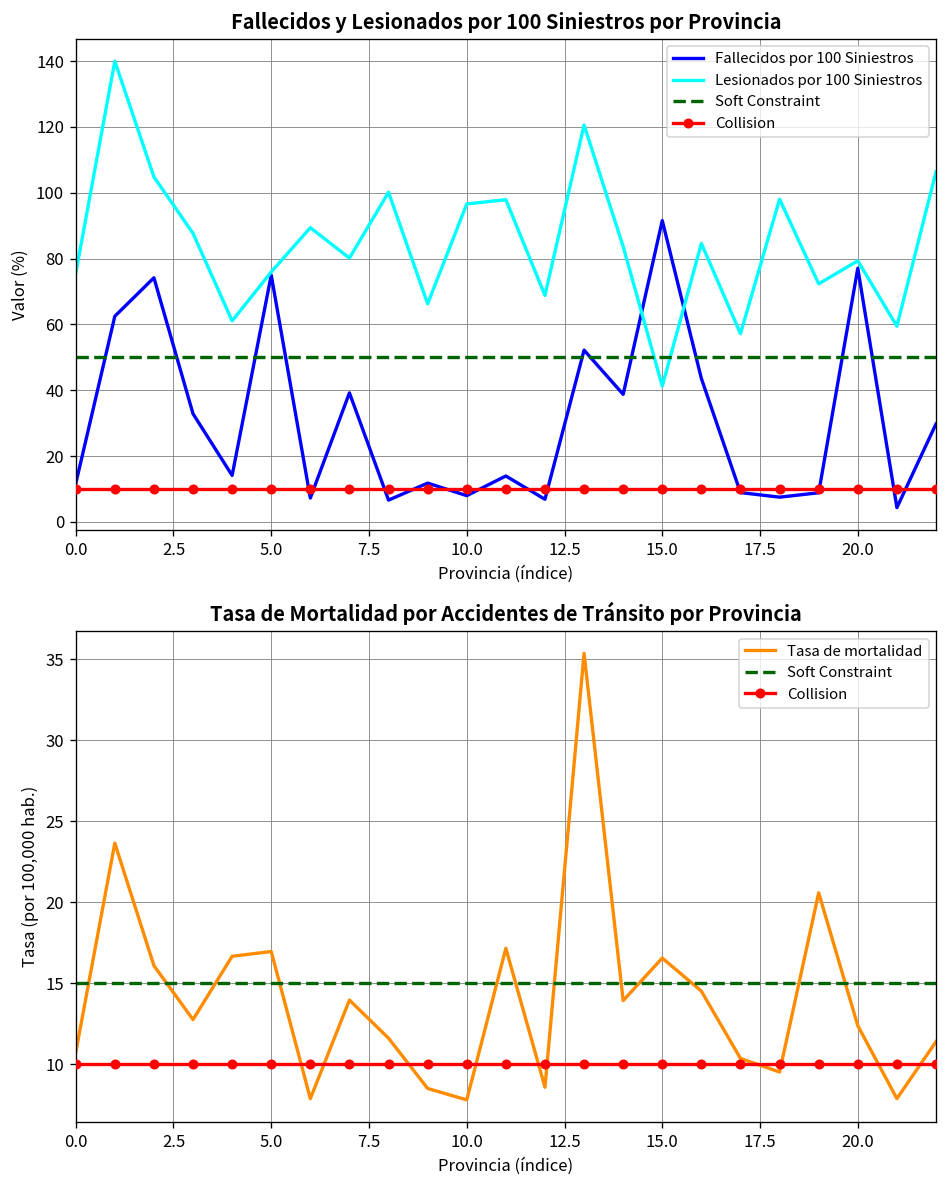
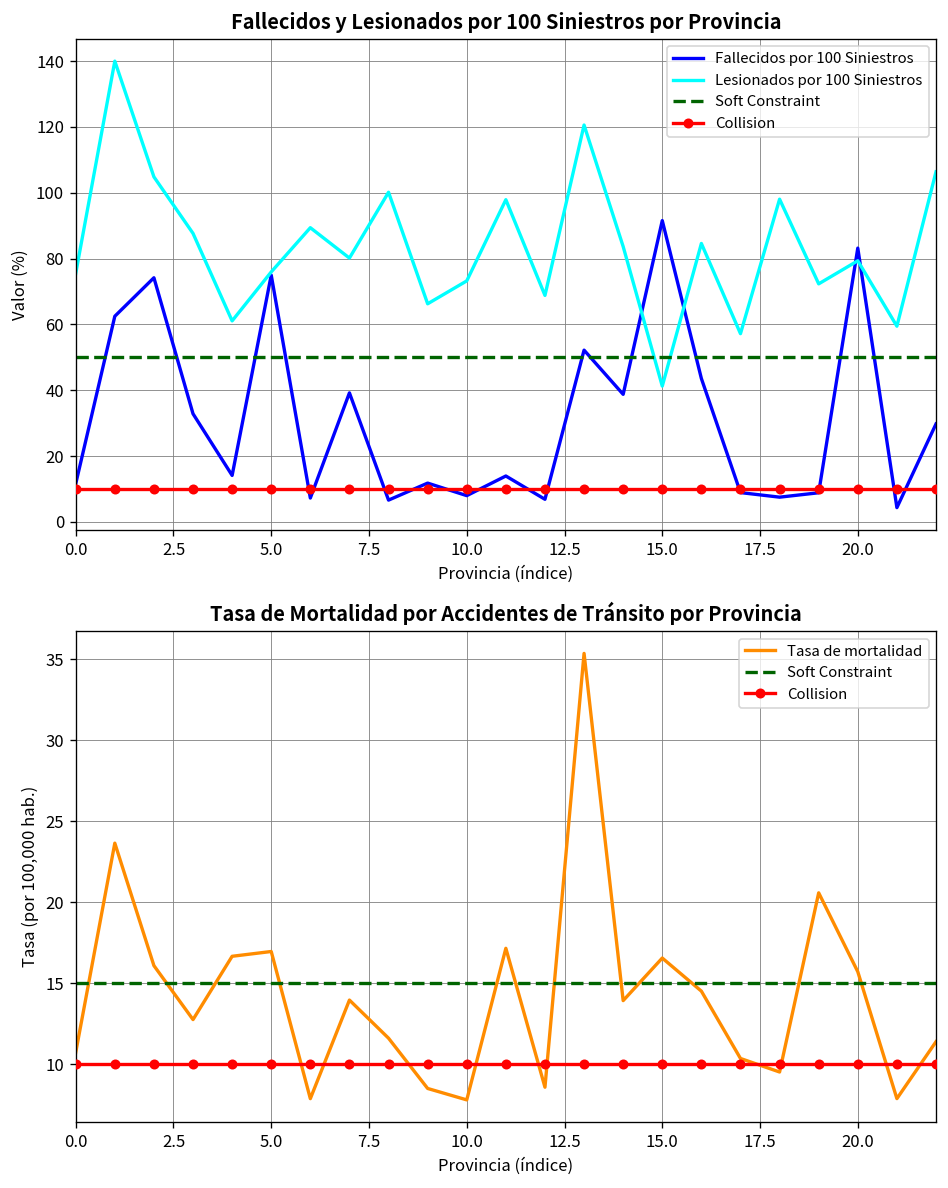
Fallecidos y Lesionados por 100 Siniestros por Provincia, Lesionados por 100 Siniestros, 10.0: 97 -> 73
Fallecidos y Lesionados por 100 Siniestros por Provincia, Fallecidos por 100 Siniestros, 20.0: 77 -> 83
Tasa de Mortalidad por Accidentes de Tránsito por Provincia, Tasa de mortalidad, 20.0: 12.4 -> 15.7
